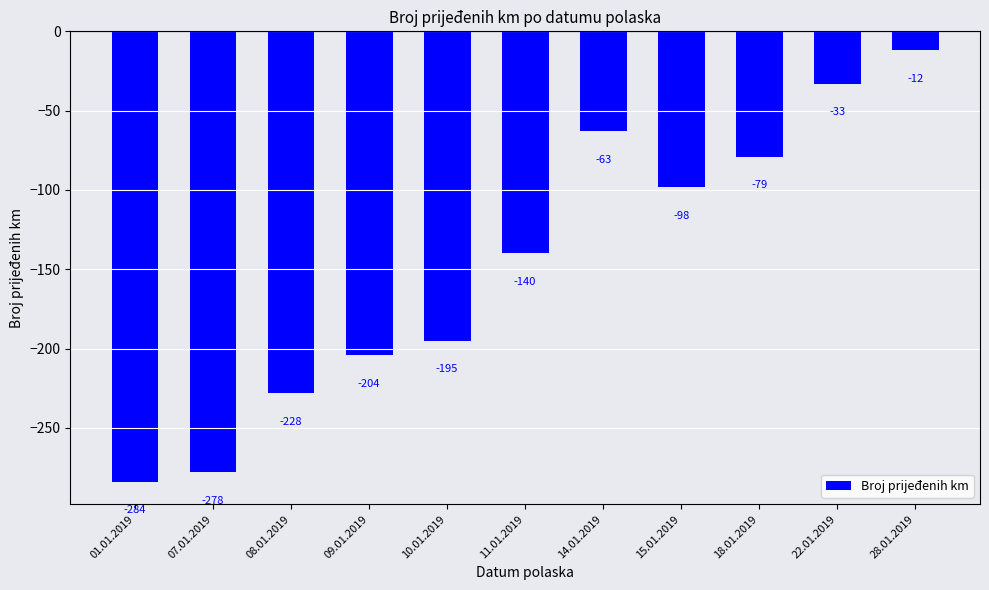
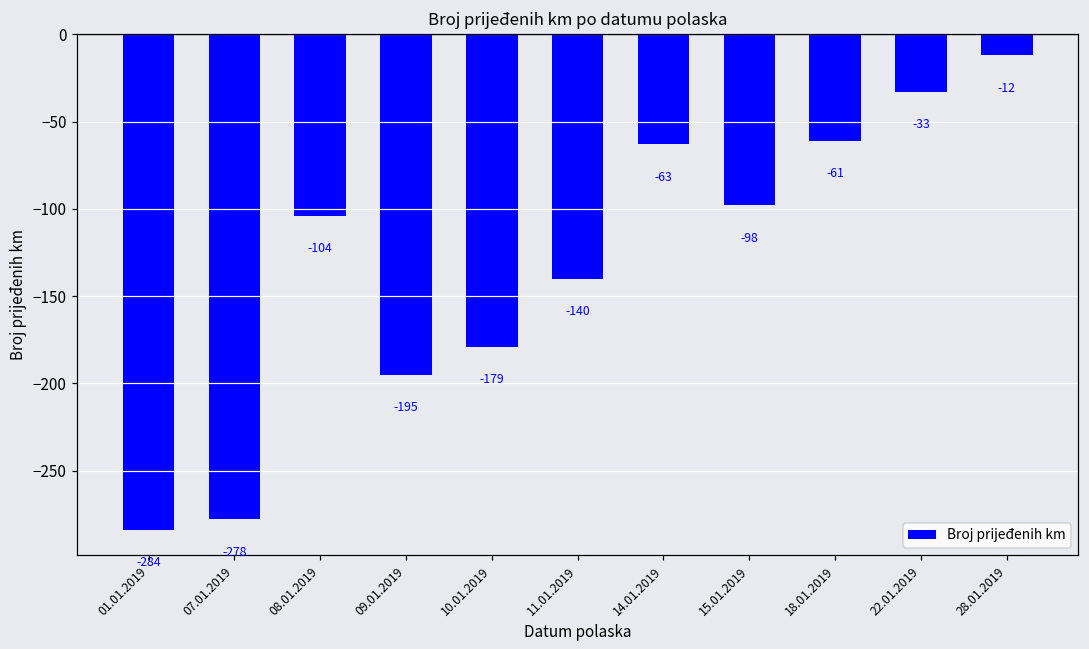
08.01.2019: -228 -> -104
09.01.2019: -204 -> -195
10.01.2019: -195 -> -179
18.01.2019: -79 -> -61
